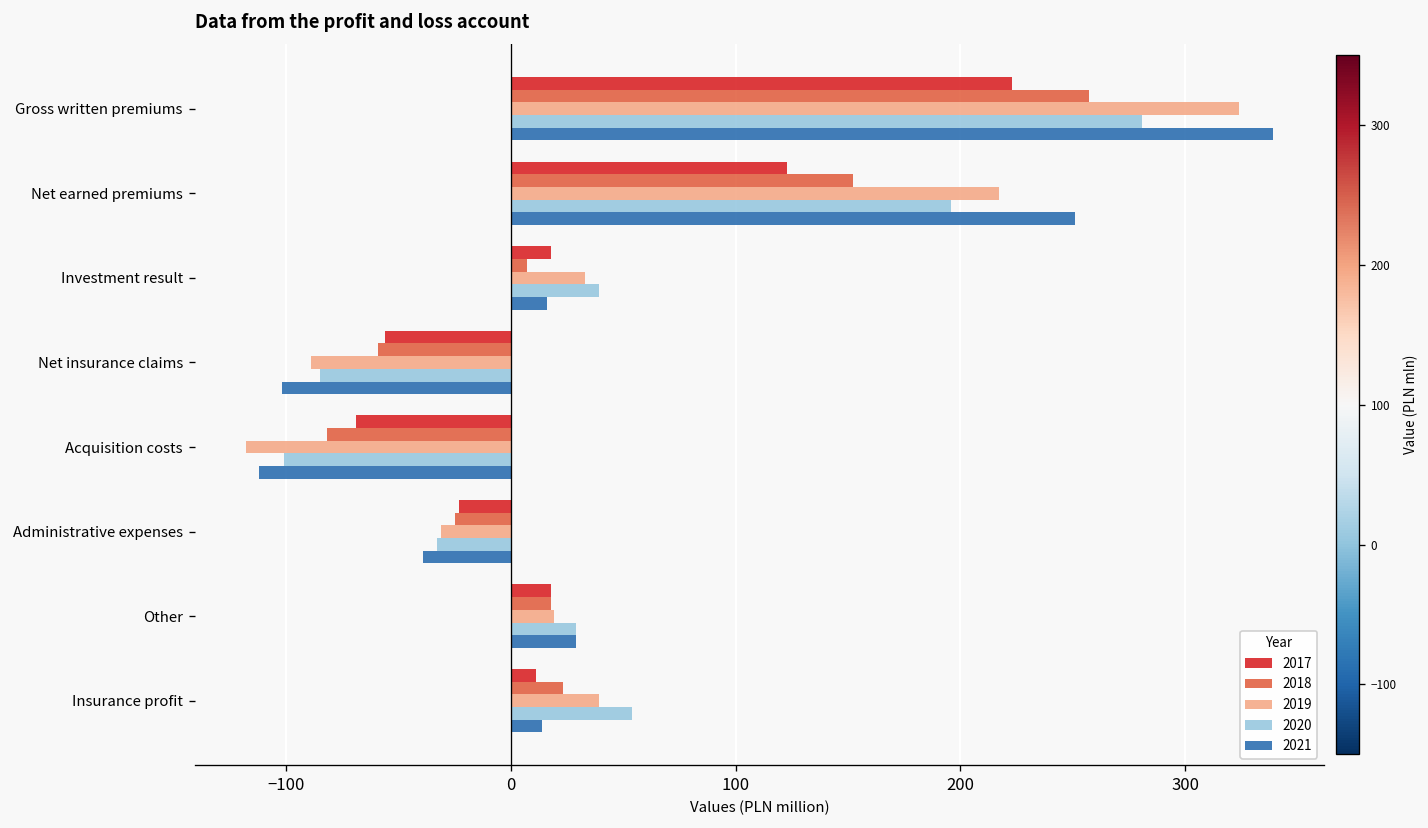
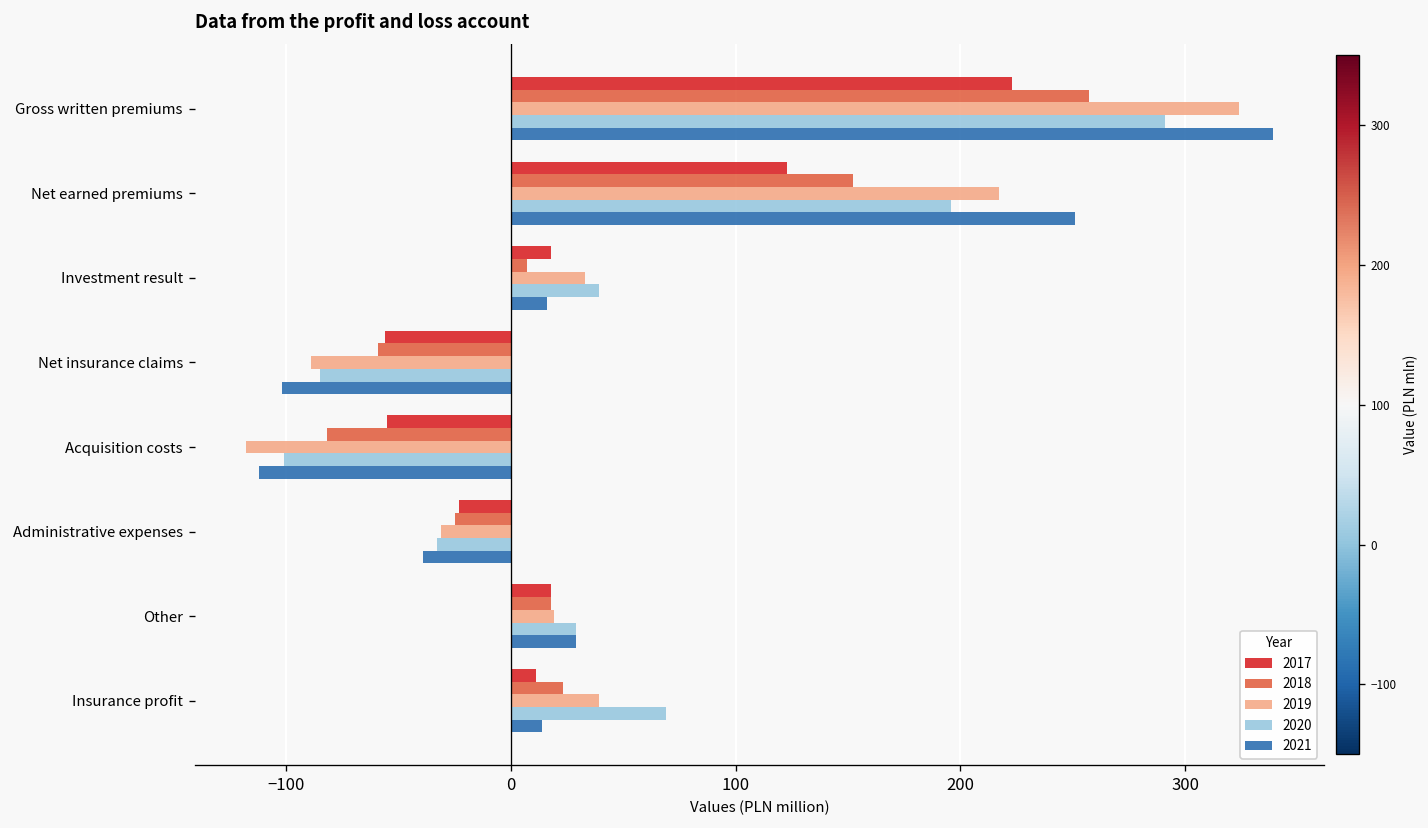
2020, Gross written premiums: 281 -> 291
2017, Acquisition costs: -69 -> -55
2020, Insurance profit: 54 -> 69
